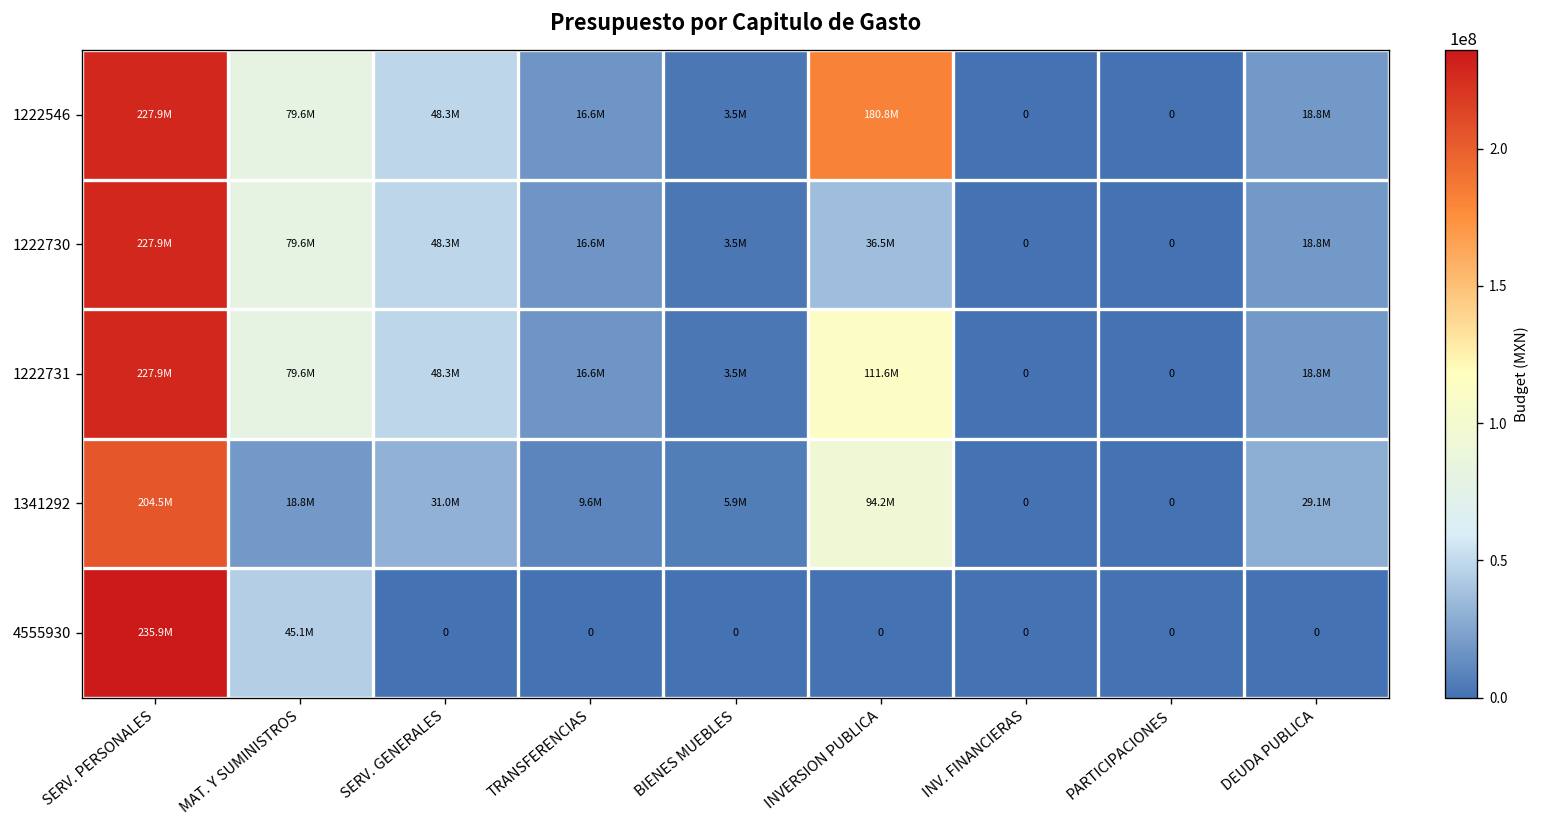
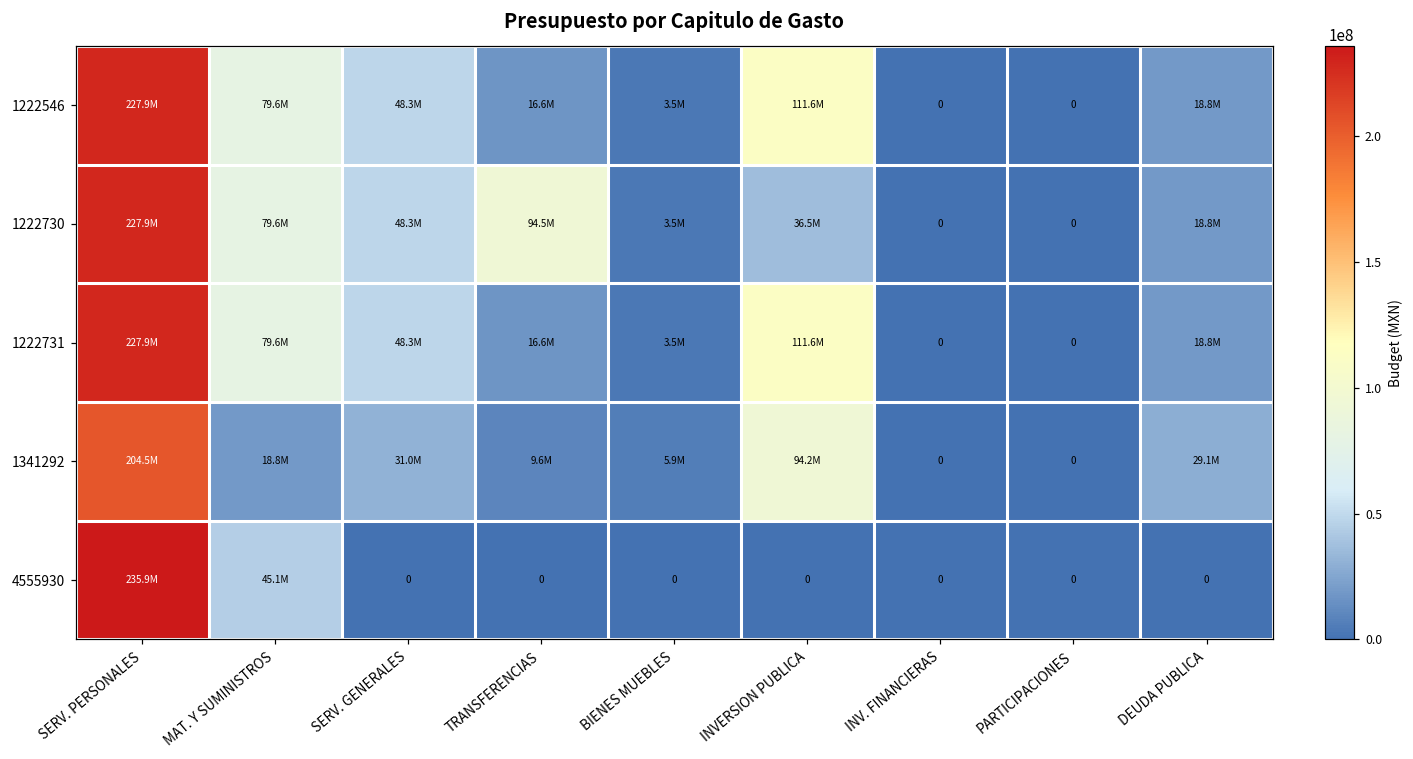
1222546, INVERSION PUBLICA: 180.8M -> 111.6M
1222730, TRANSFERENCIAS: 16.6M -> 94.5M
